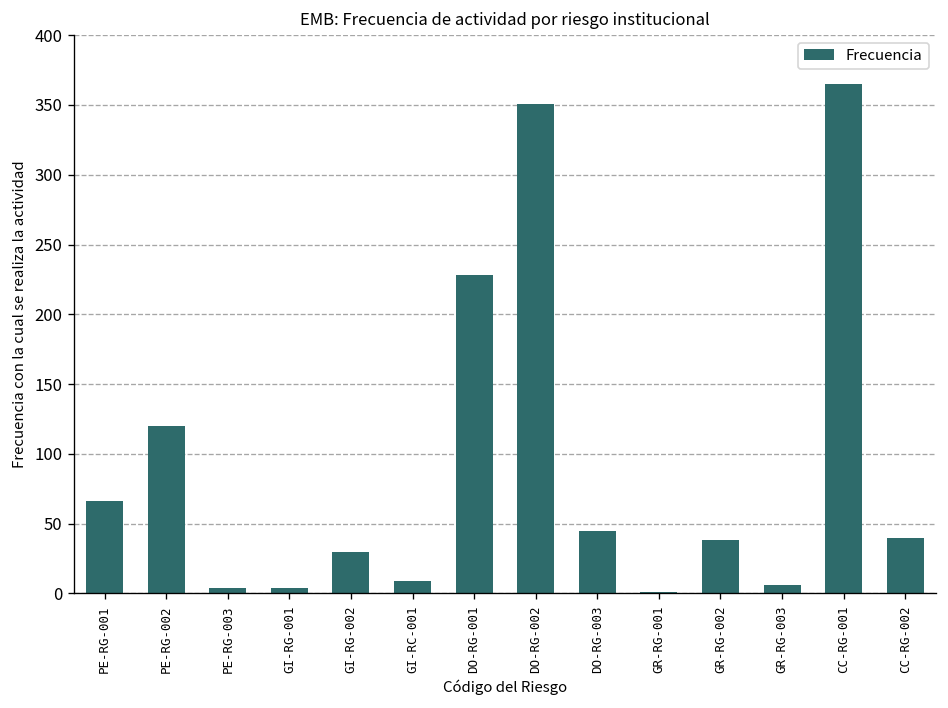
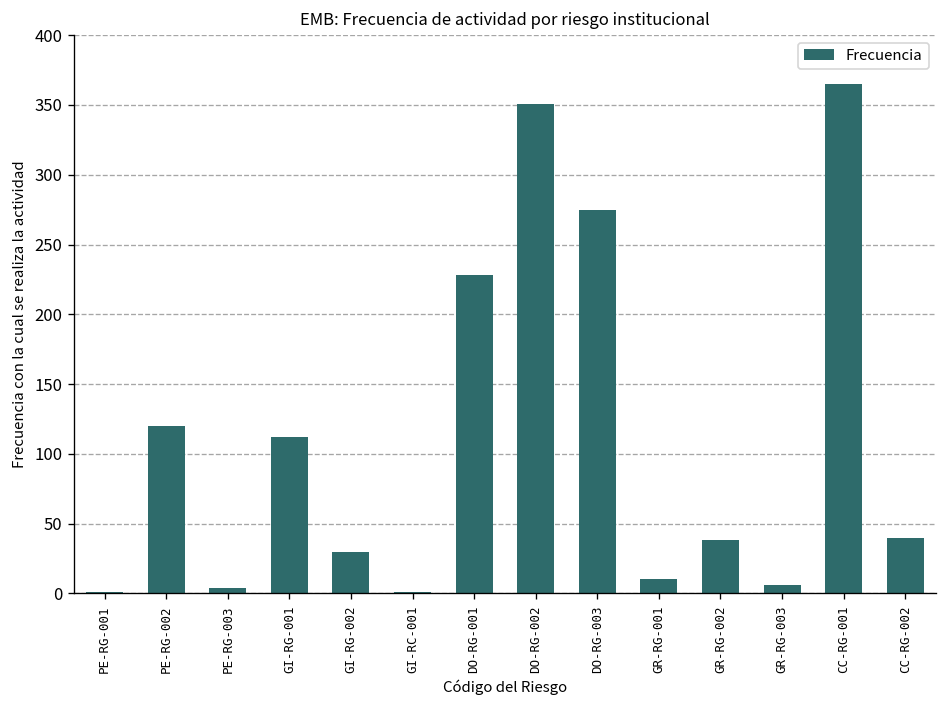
PE-RG-001: 66 -> 1
GI-RG-001: 4 -> 112
GI-RC-001: 9 -> 1
DO-RG-003: 45 -> 275
GR-RG-001: 1 -> 10
